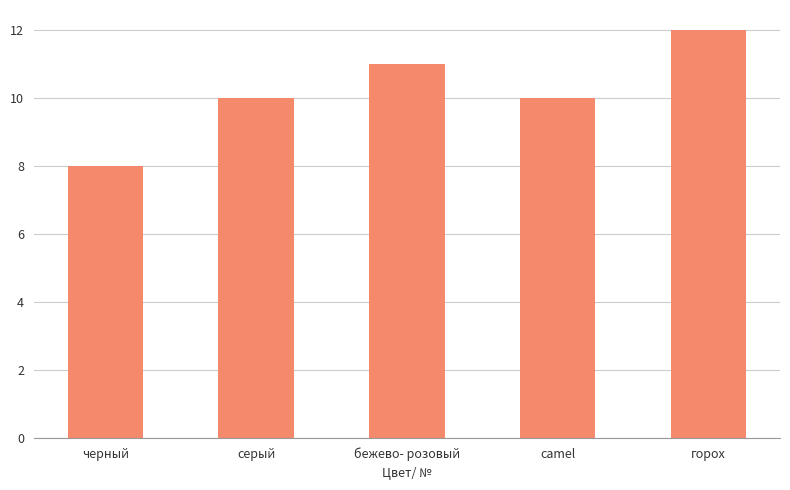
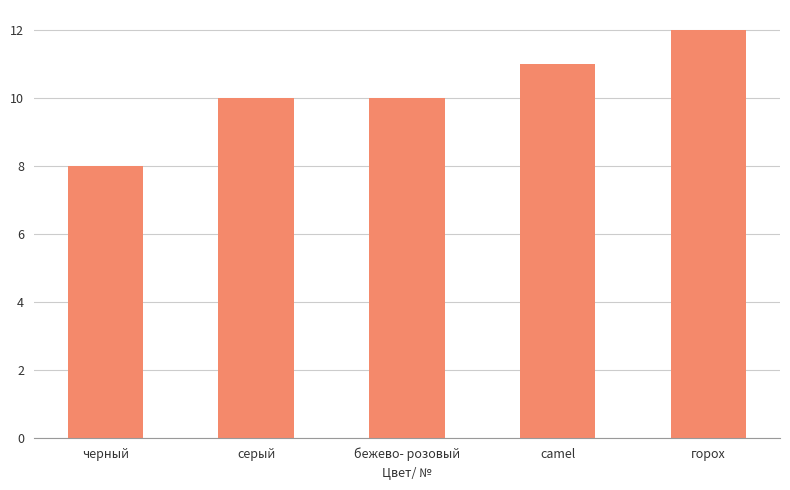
бежево- розовый: 11 -> 10
camel: 10 -> 11
